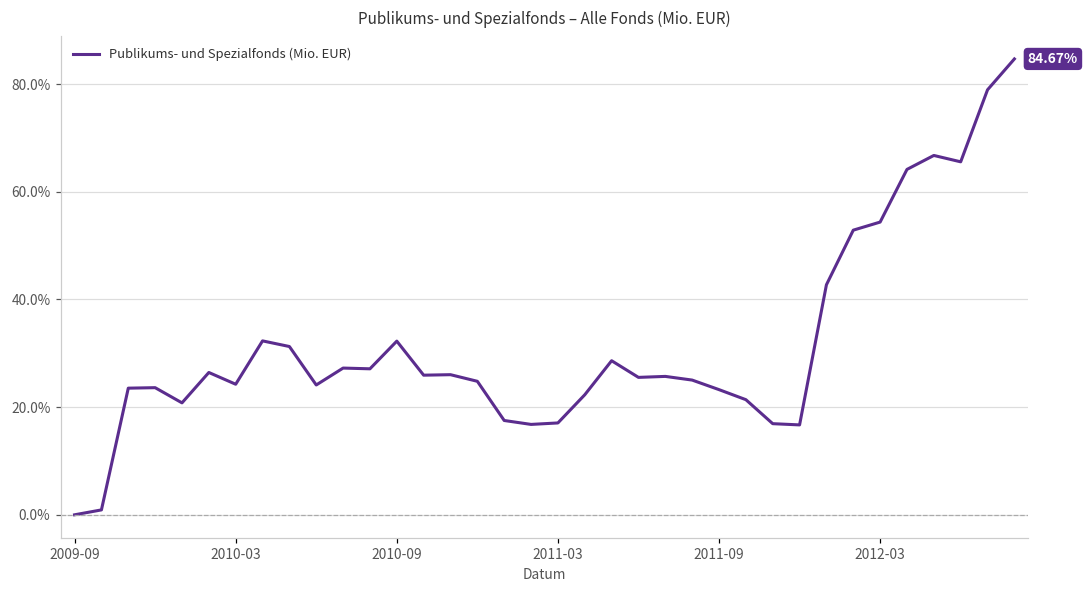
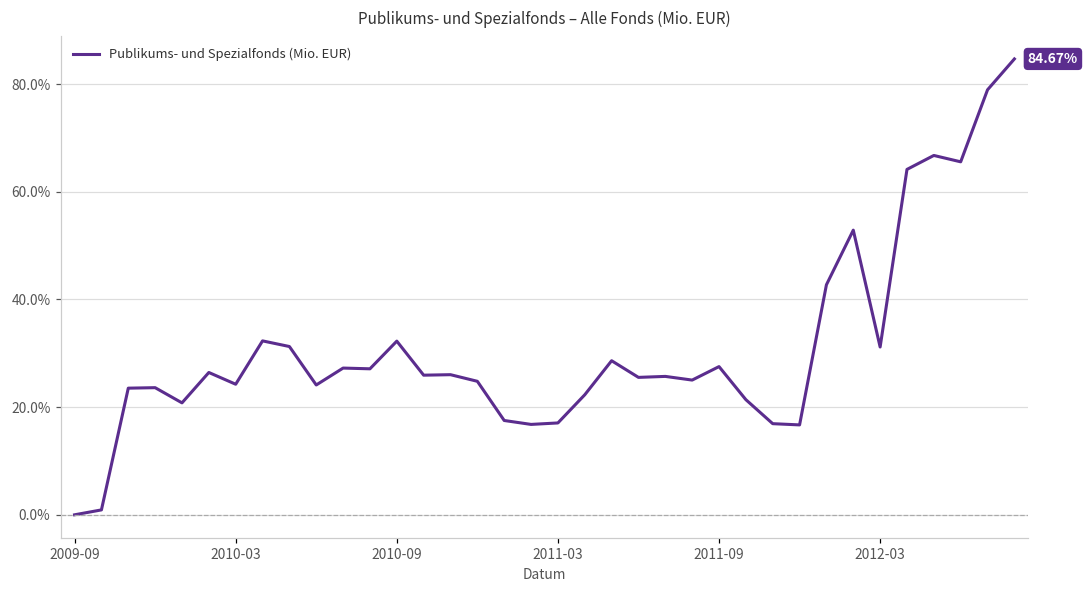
2011-09: 23% -> 28%
2012-03: 54% -> 31%
